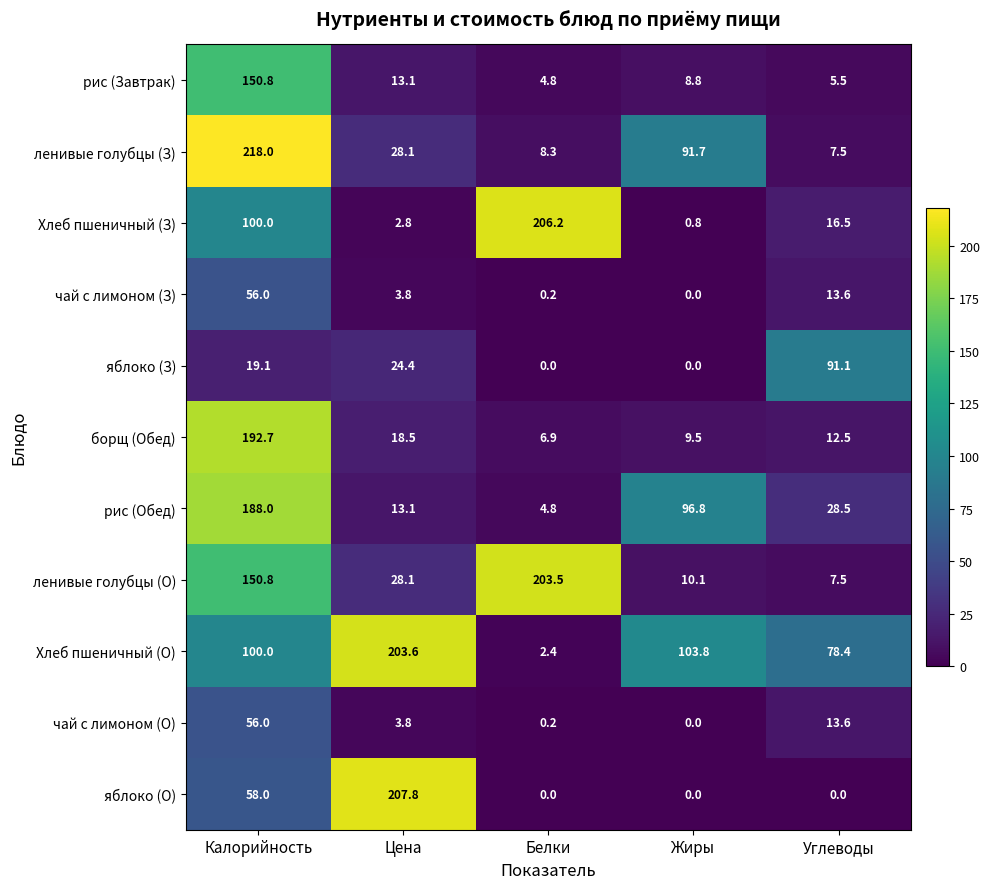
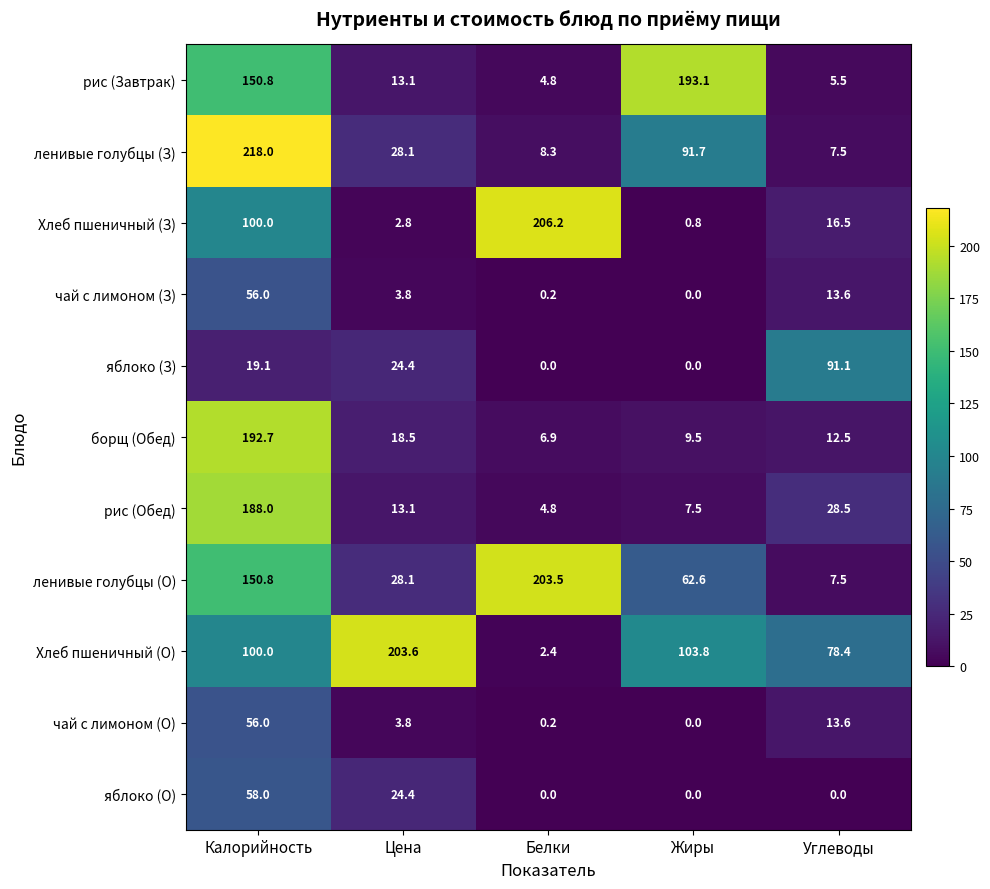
рис (Завтрак), Жиры: 8.8 -> 193.1
рис (Обед), Жиры: 96.8 -> 7.5
ленивые голубцы (О), Жиры: 10.1 -> 62.6
яблоко (О), Цена: 207.8 -> 24.4
